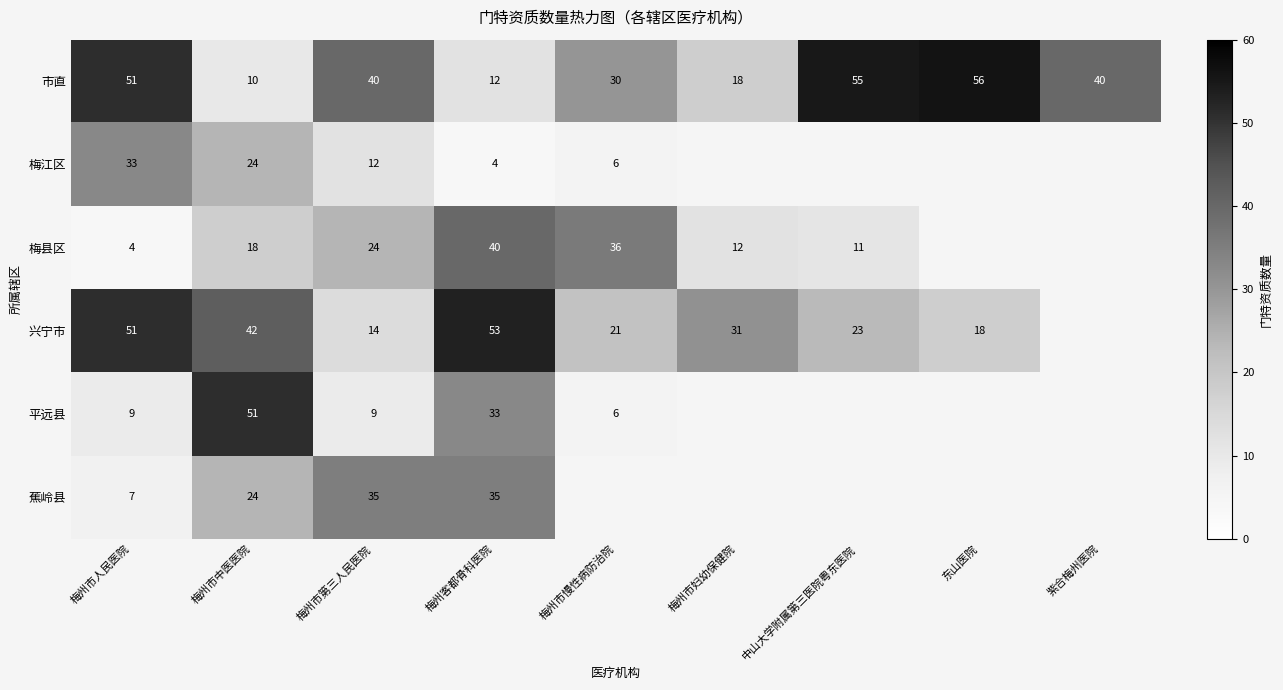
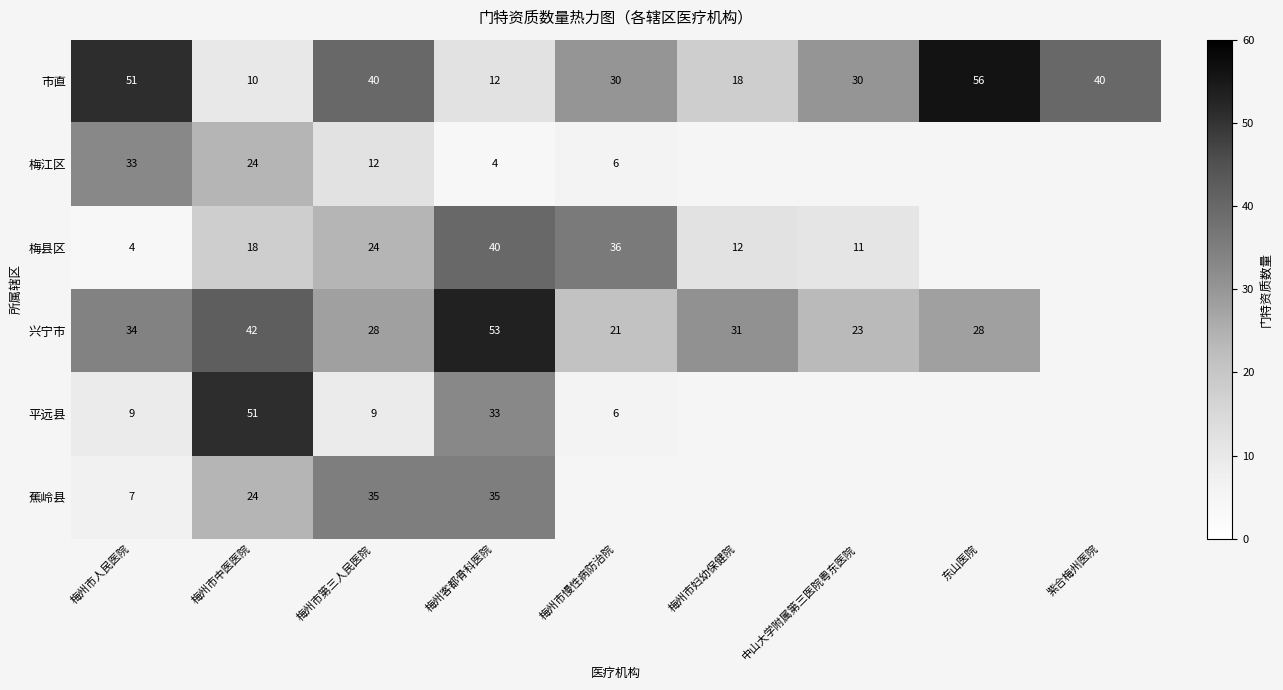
市直, 中山大学附属第三医院粤东医院: 55 -> 30
兴宁市, 梅州市人民医院: 51 -> 34
兴宁市, 梅州市第三人民医院: 14 -> 28
兴宁市, 东山医院: 18 -> 28
